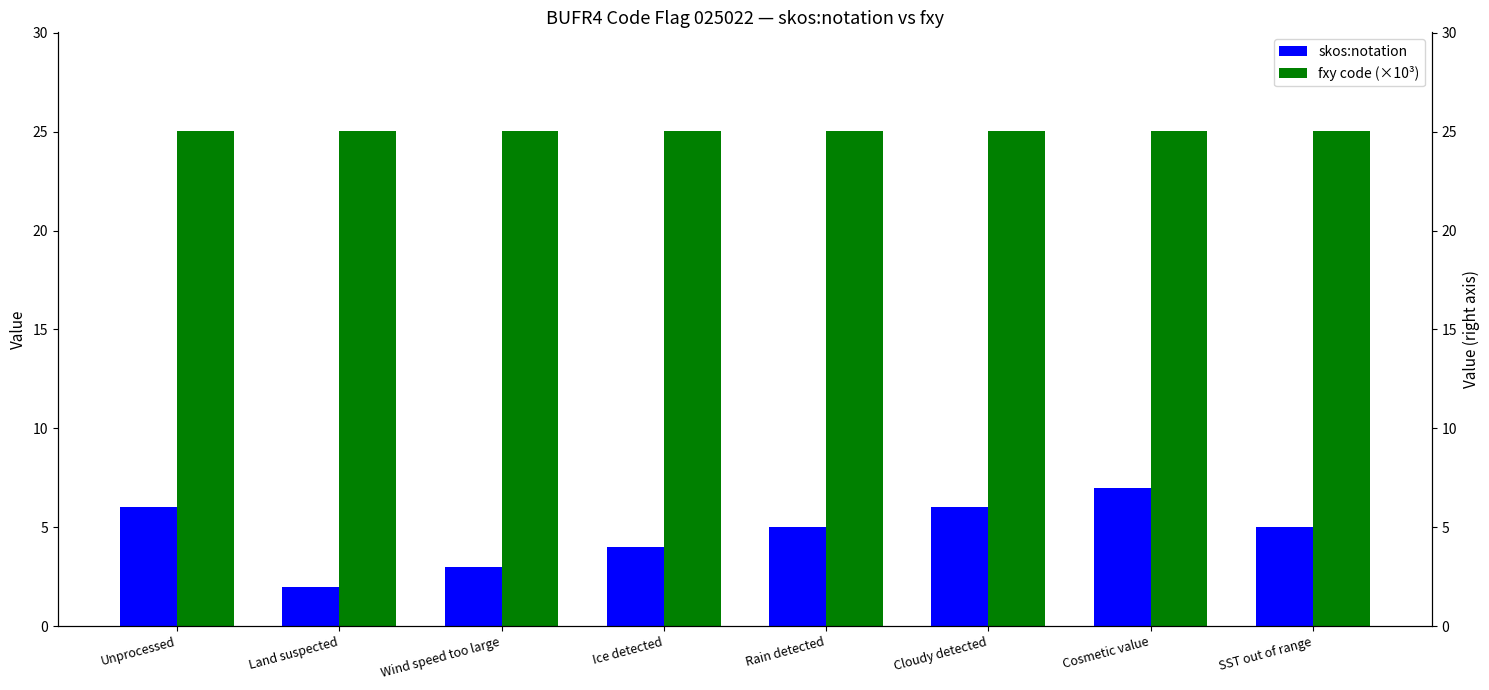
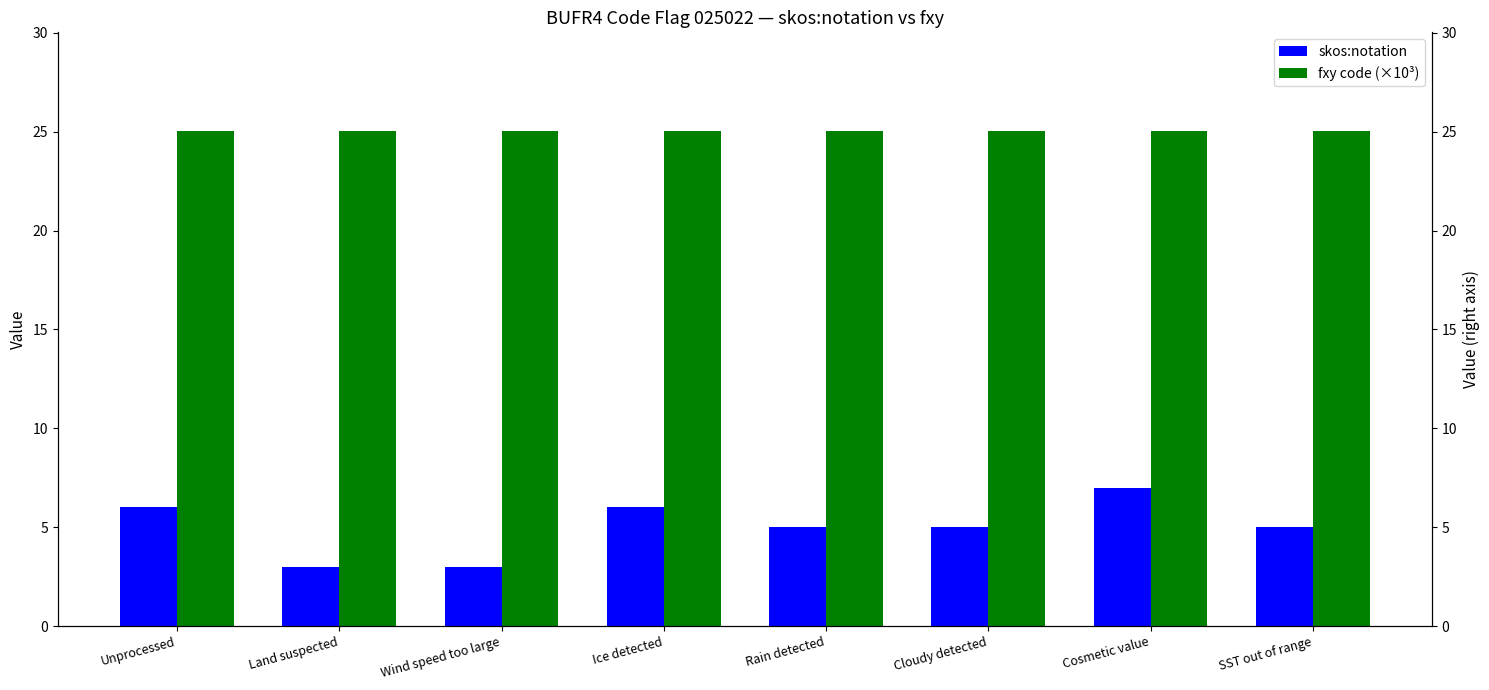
skos:notation, Land suspected: 2 -> 3
skos:notation, Ice detected: 4 -> 6
skos:notation, Cloudy detected: 6 -> 5
